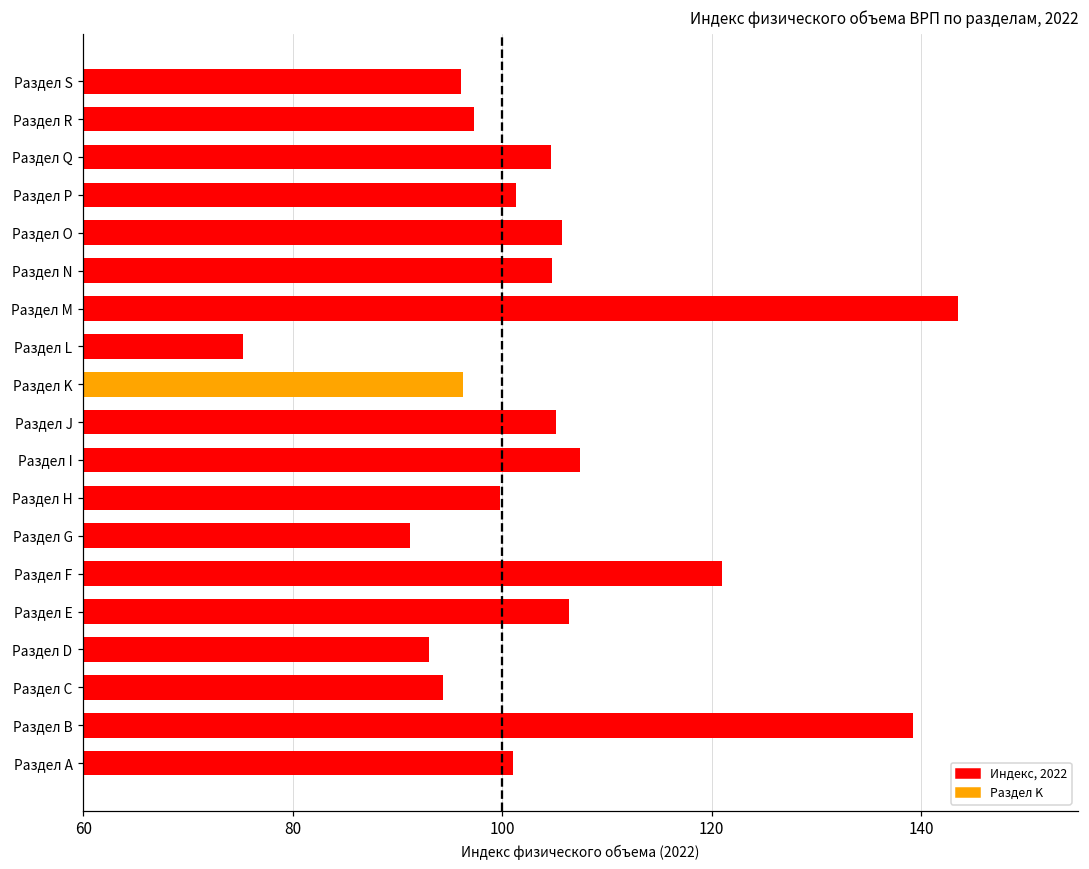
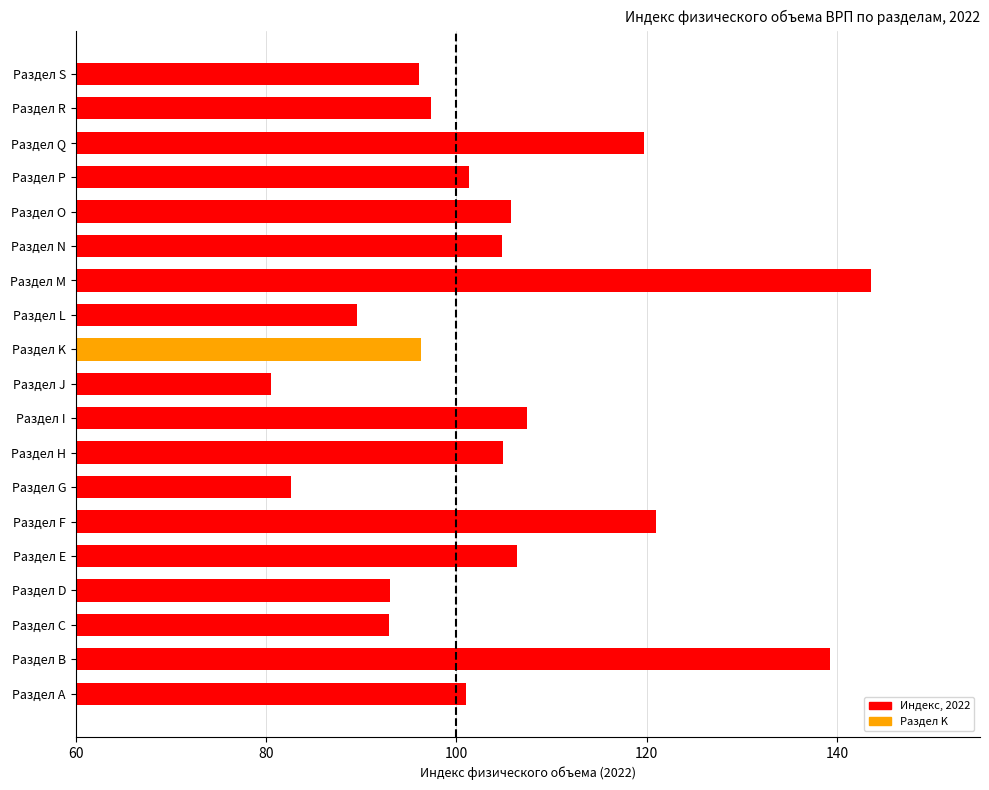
Раздел Q: 105 -> 120
Раздел L: 75 -> 90
Раздел J: 105 -> 81
Раздел H: 100 -> 105
Раздел G: 91 -> 83
Раздел C: 94 -> 93
